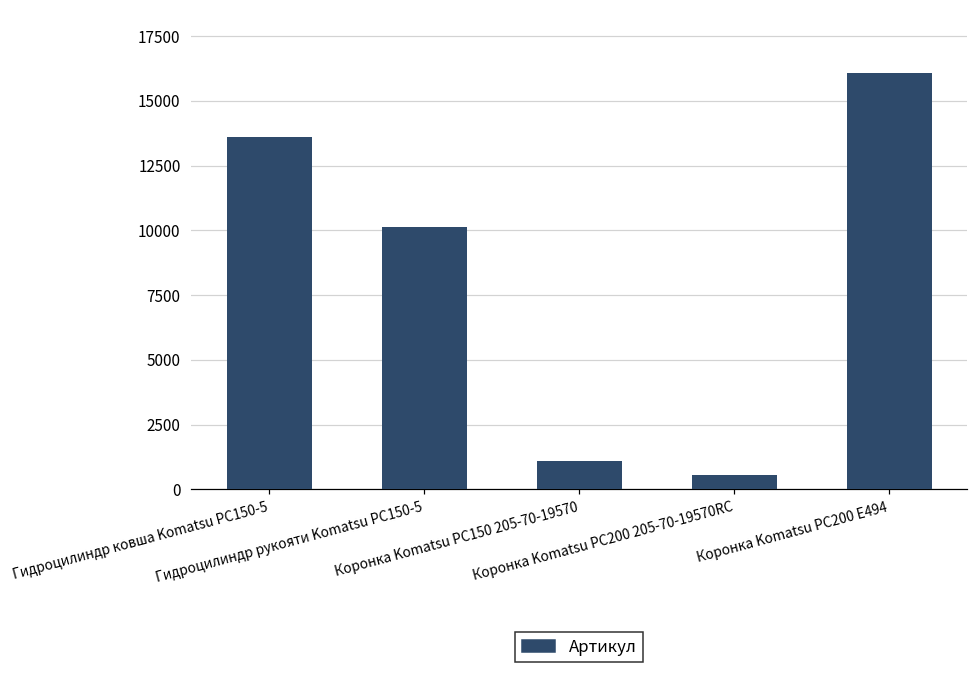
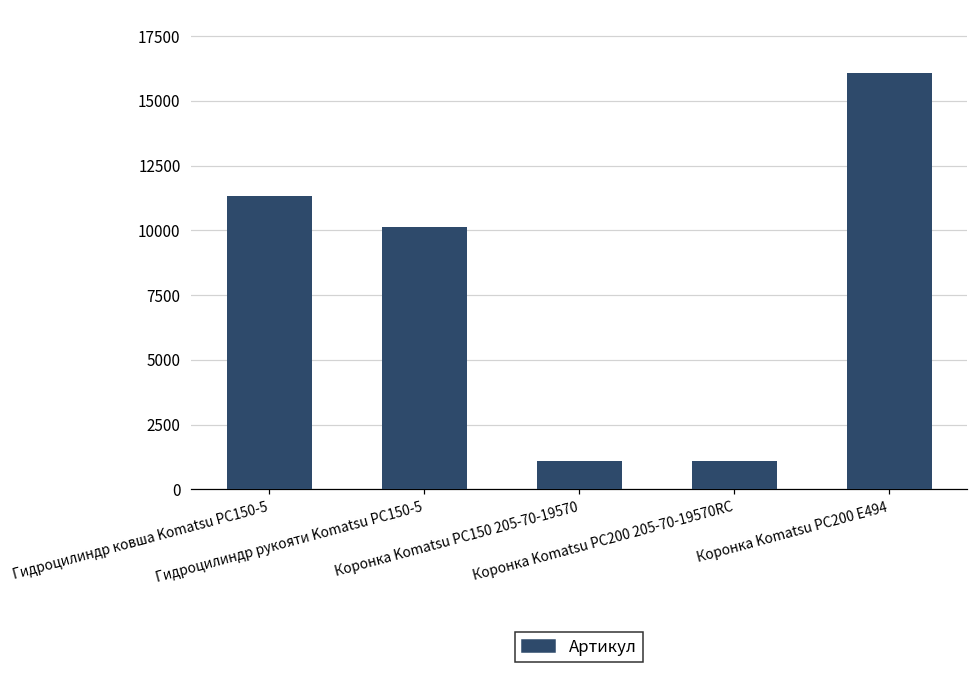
Гидроцилиндр ковша Komatsu PC150-5: 13600 -> 11300
Коронка Komatsu PC200 205-70-19570RC: 600 -> 1100
